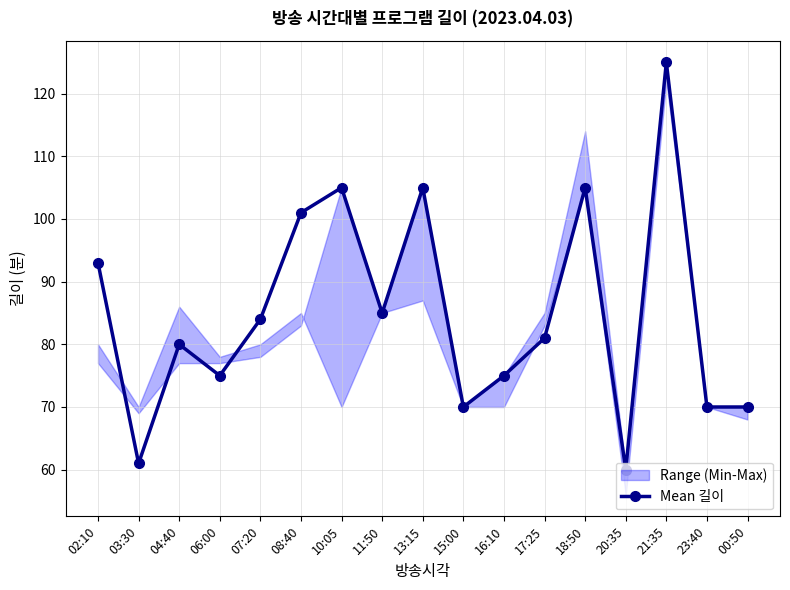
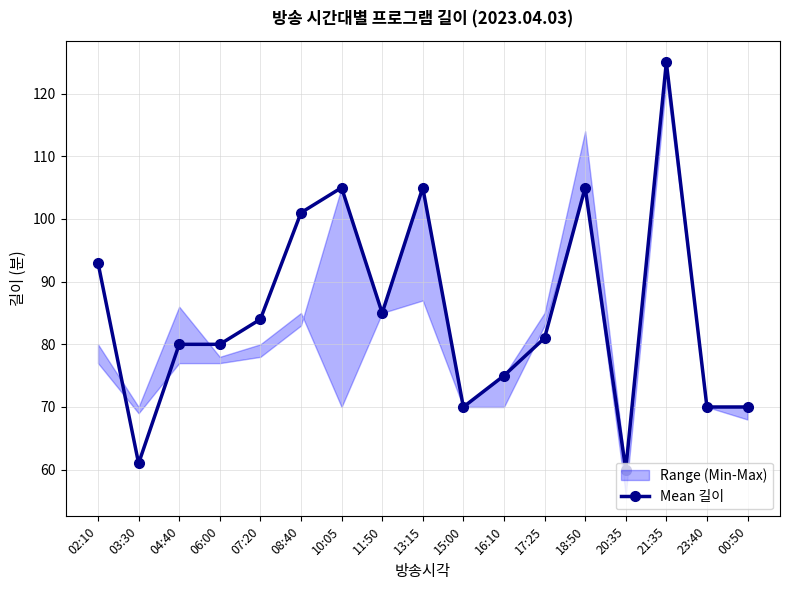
Mean 길이, 06:00: 75 -> 80
